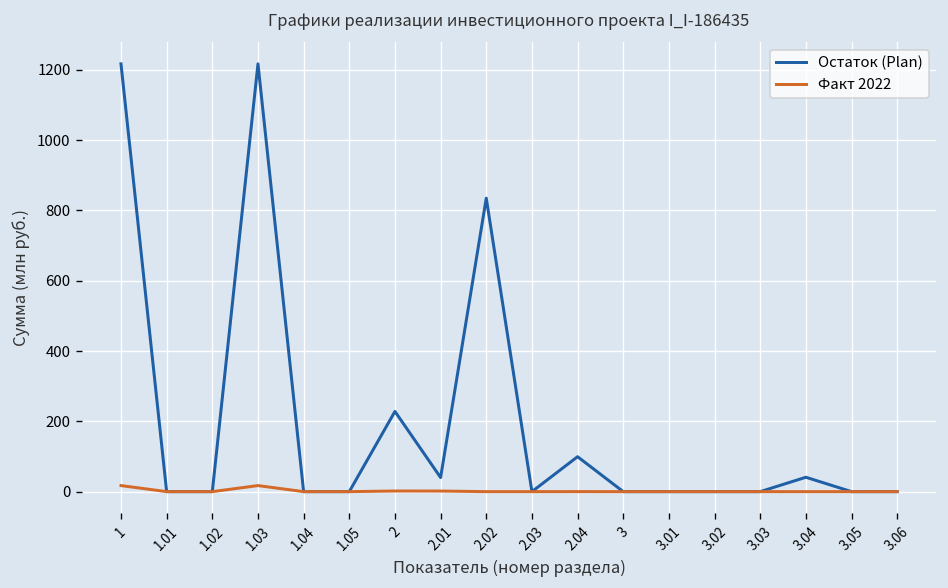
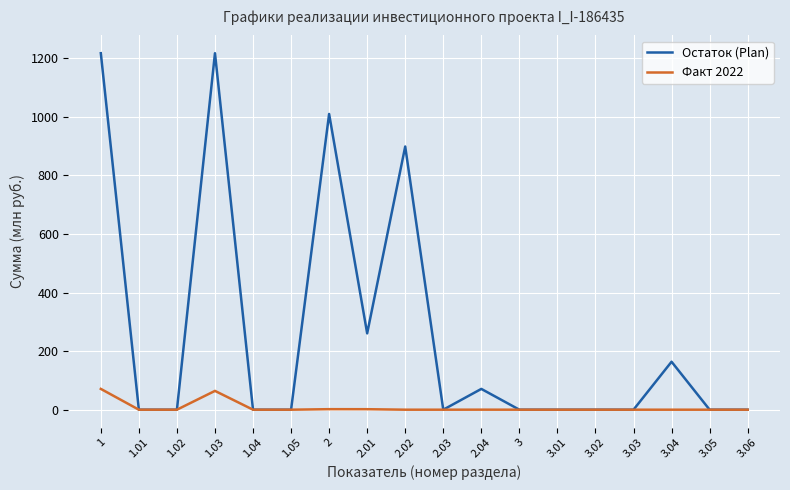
Факт 2022, 1: 20 -> 70
Факт 2022, 1.03: 20 -> 60
Остаток (Plan), 2: 230 -> 1010
Остаток (Plan), 2.01: 40 -> 260
Остаток (Plan), 2.02: 830 -> 900
Остаток (Plan), 2.04: 100 -> 70
Остаток (Plan), 3.04: 40 -> 160
